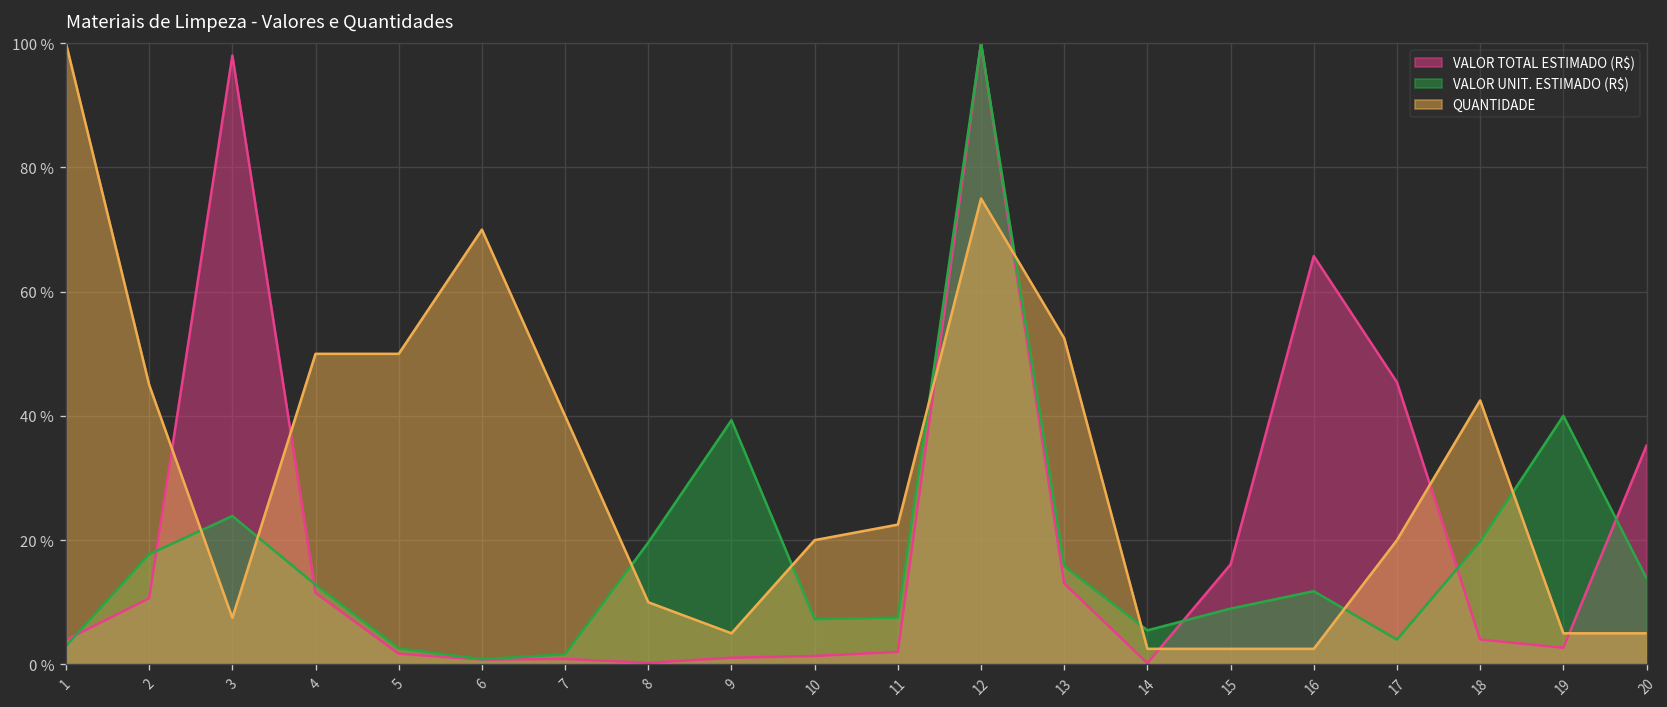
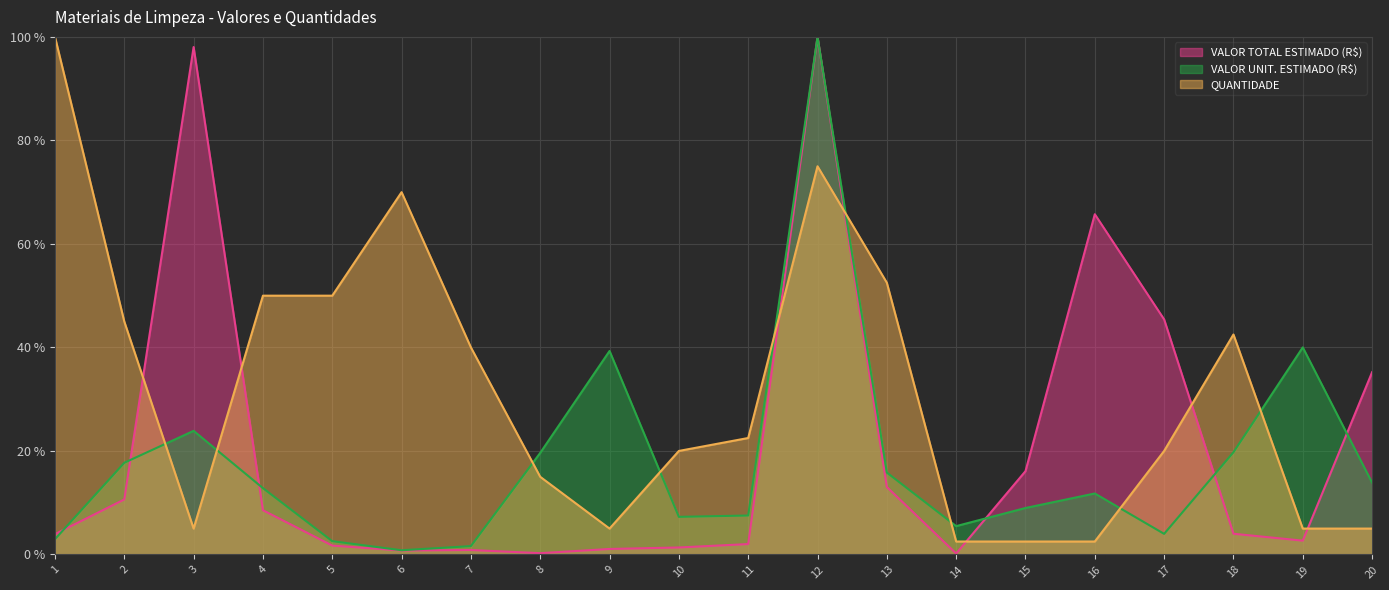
QUANTIDADE, 3: 8 % -> 5 %
VALOR TOTAL ESTIMADO (R$), 4: 12 % -> 9 %
QUANTIDADE, 8: 10 % -> 15 %
